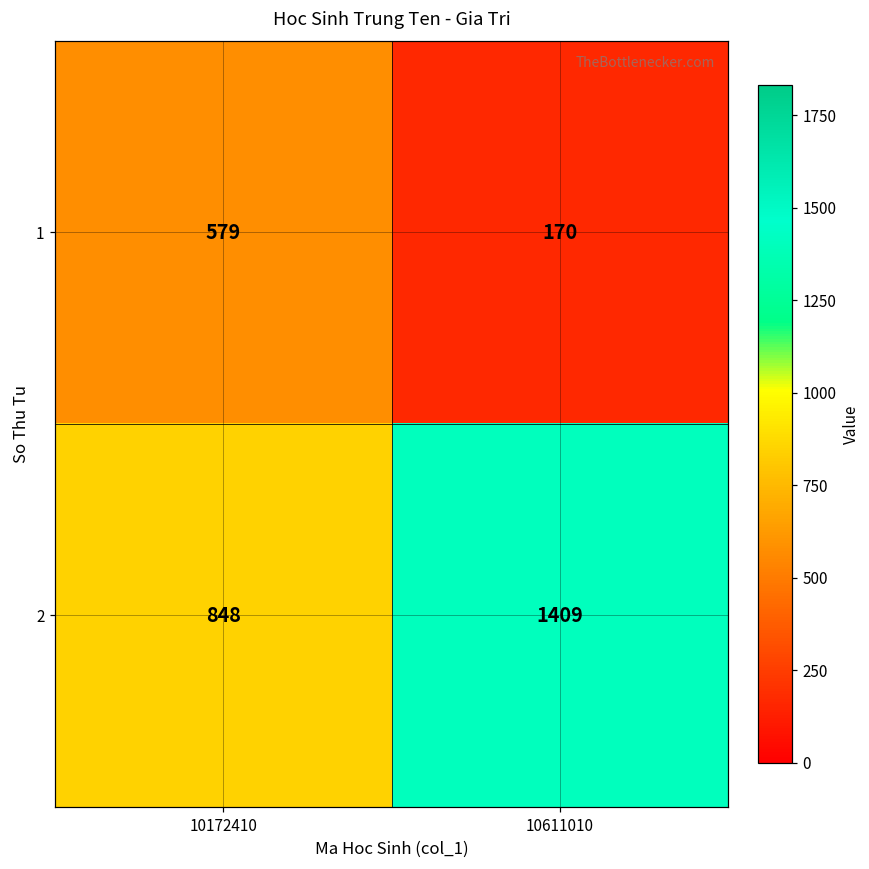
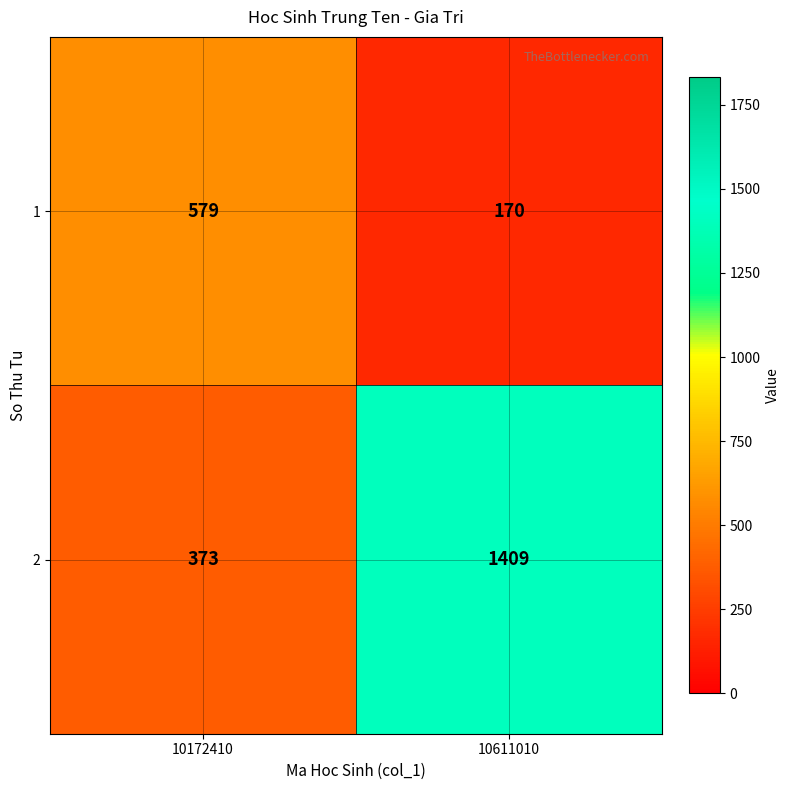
2, 10172410: 848 -> 373
